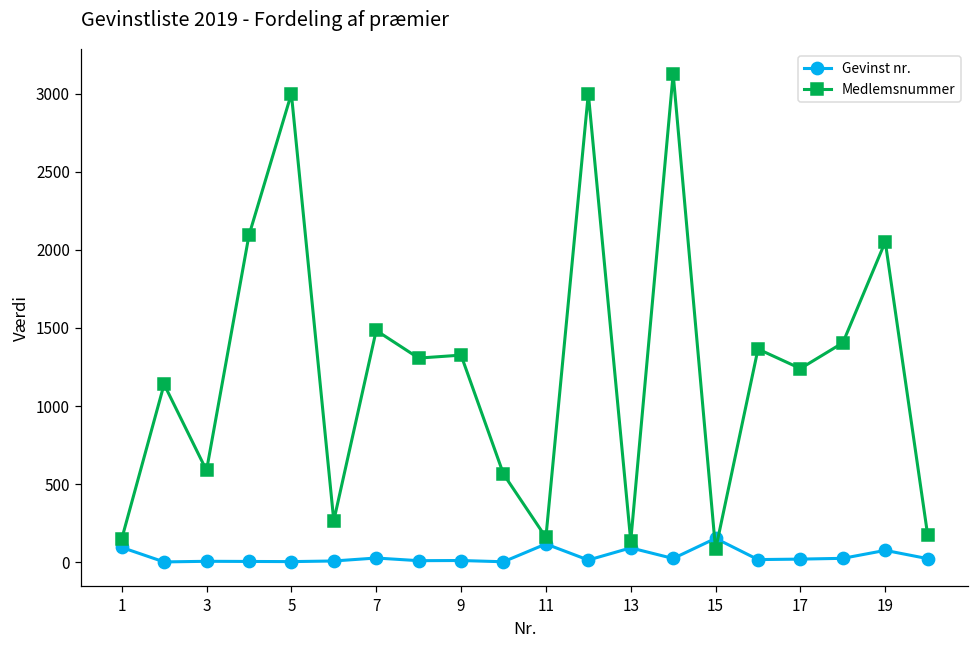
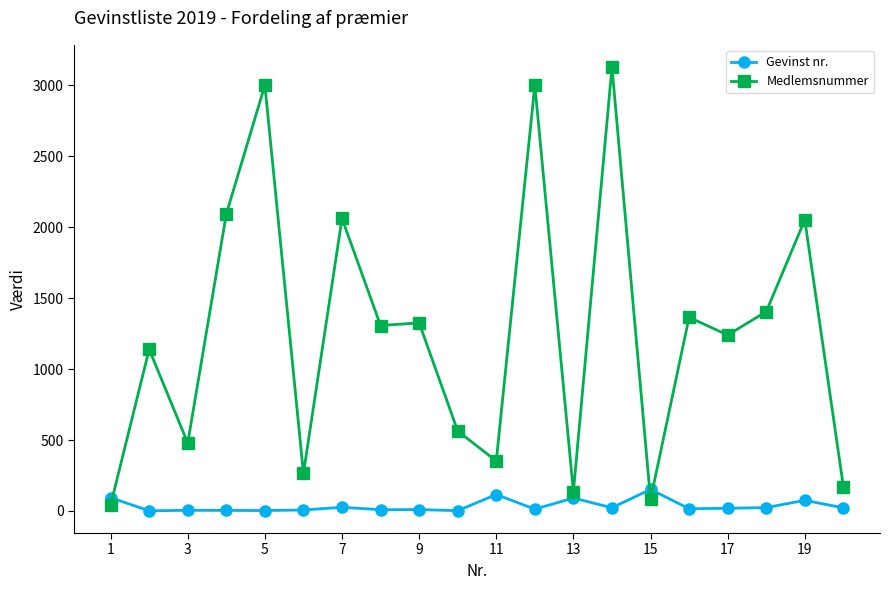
Medlemsnummer, 1: 150 -> 40
Medlemsnummer, 3: 590 -> 480
Medlemsnummer, 7: 1480 -> 2060
Medlemsnummer, 11: 160 -> 350
